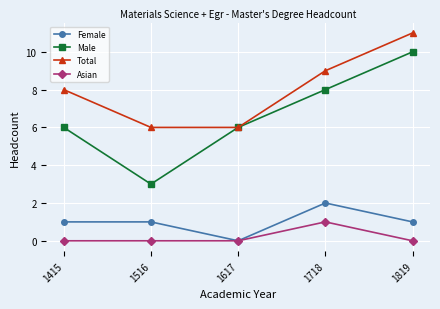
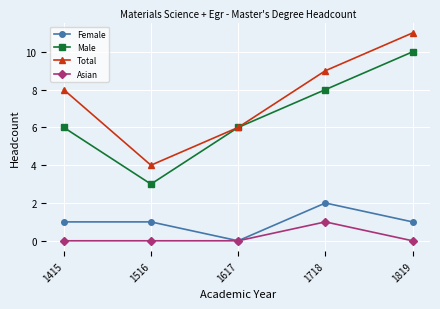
Total, 1516: 6 -> 4
